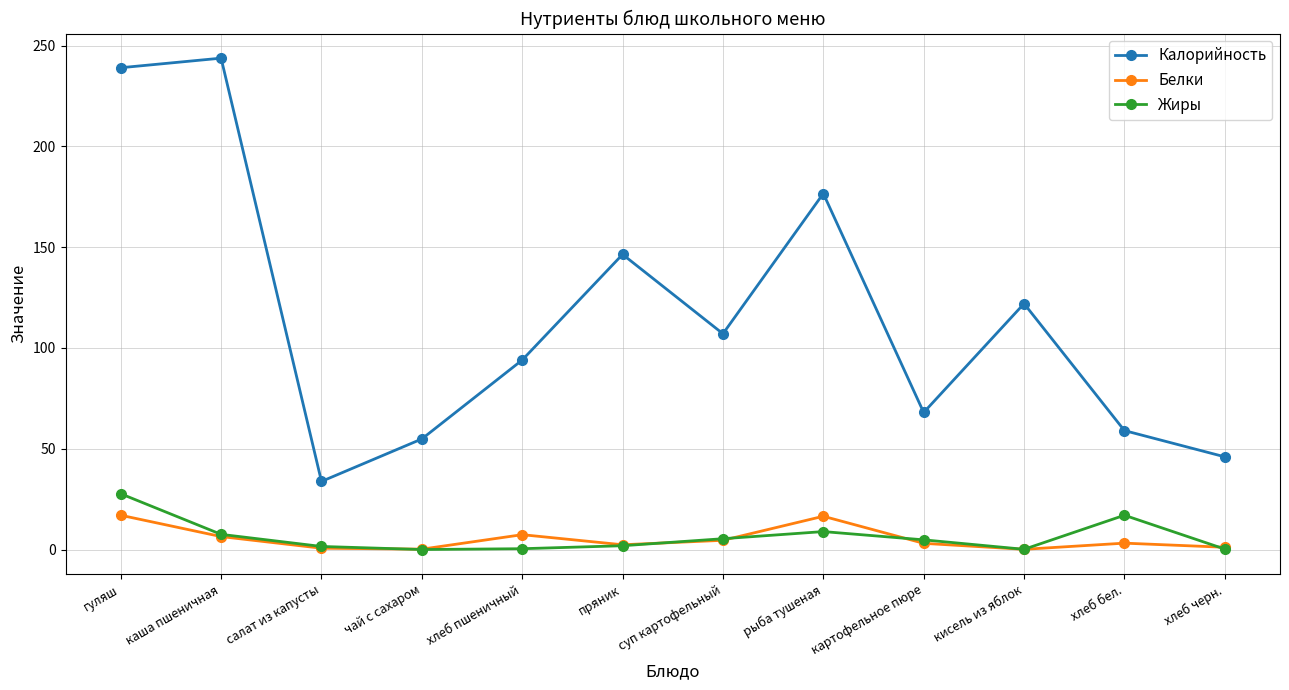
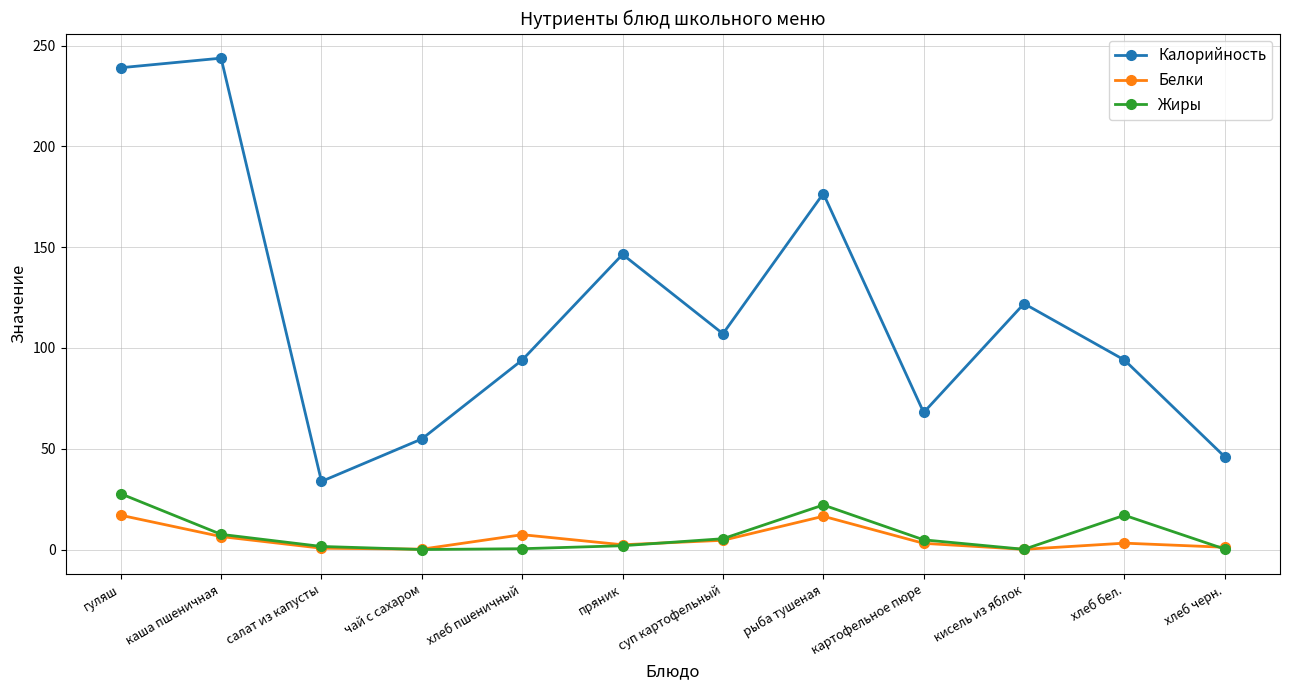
Жиры, рыба тушеная: 9 -> 22
Калорийность, хлеб бел.: 59 -> 94
